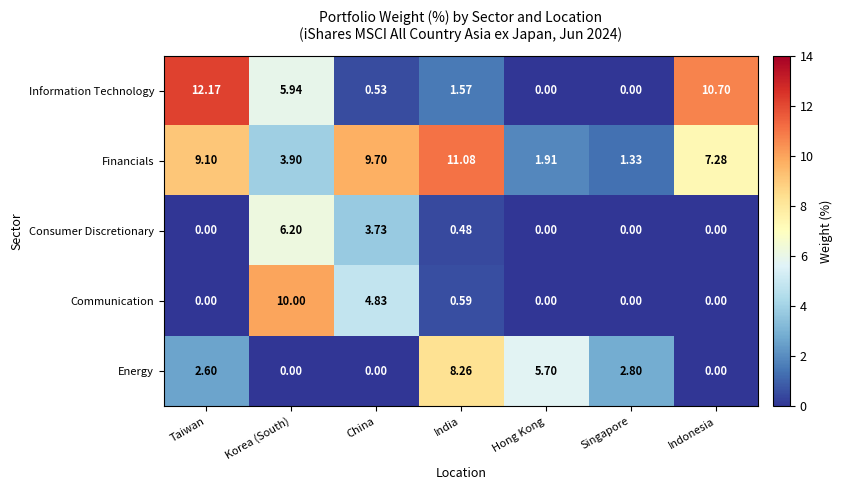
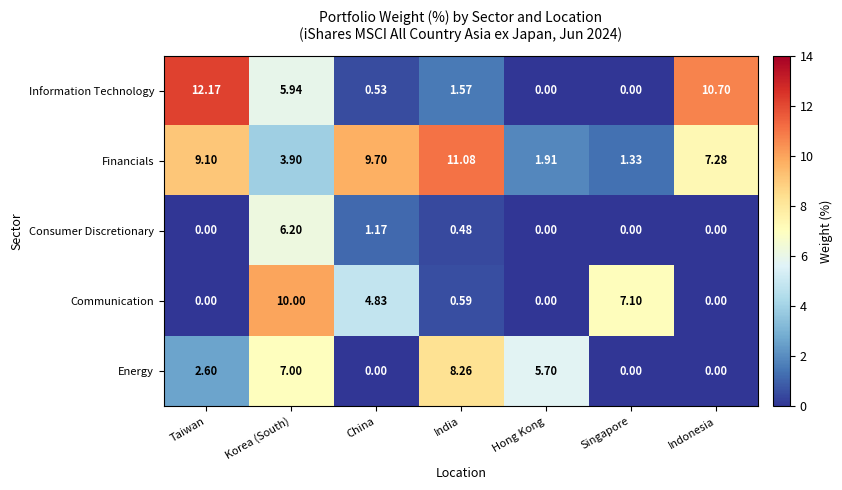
Consumer Discretionary, China: 3.73 -> 1.17
Communication, Singapore: 0.00 -> 7.10
Energy, Korea (South): 0.00 -> 7.00
Energy, Singapore: 2.80 -> 0.00
